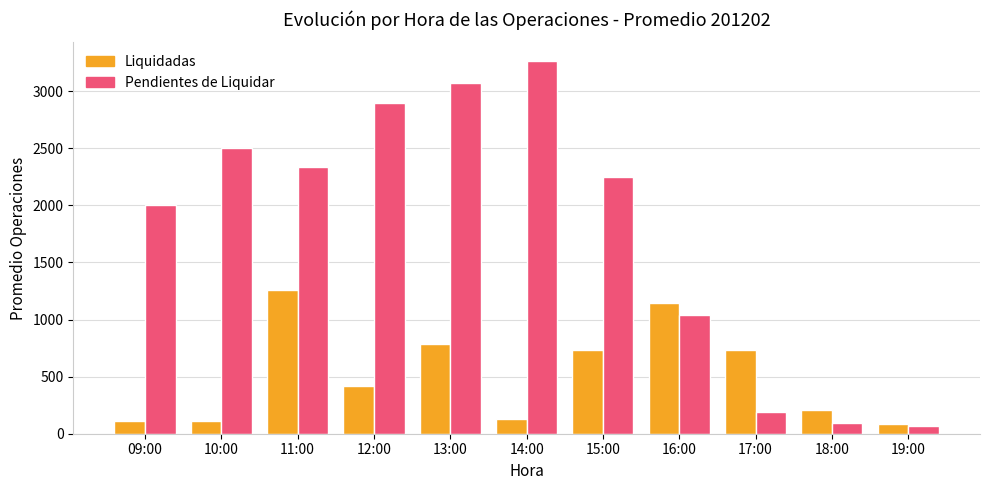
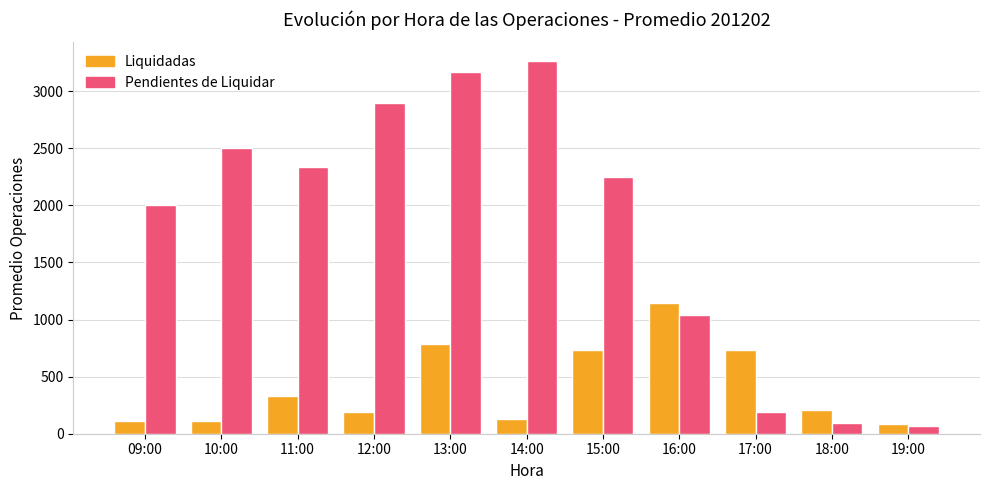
Liquidadas, 11:00: 1260 -> 330
Liquidadas, 12:00: 420 -> 190
Pendientes de Liquidar, 13:00: 3070 -> 3170
